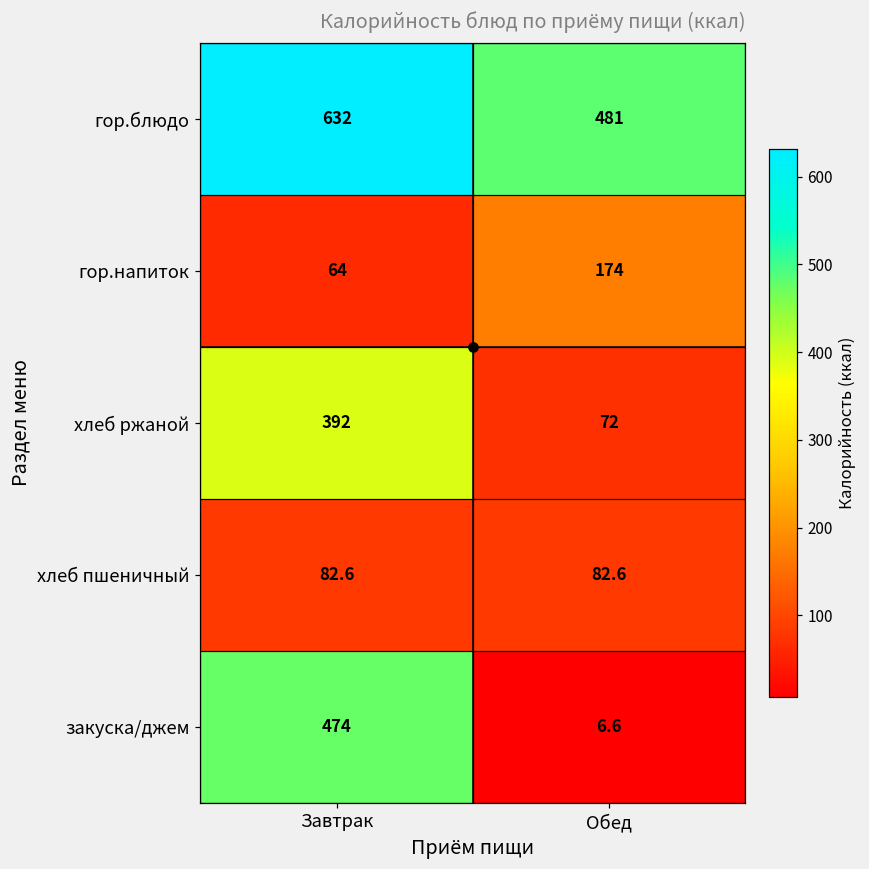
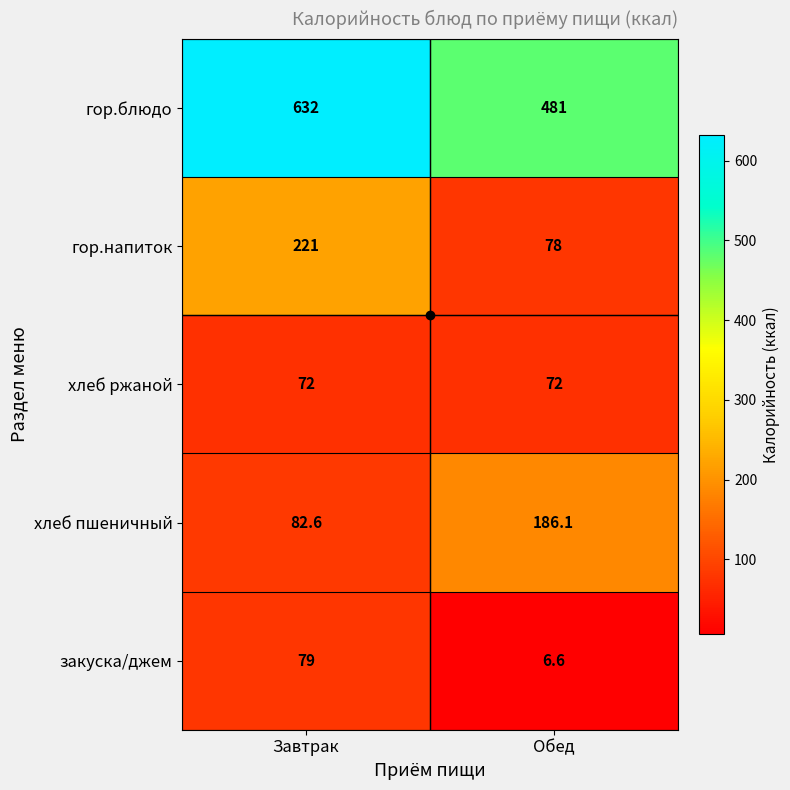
гор.напиток, Завтрак: 64 -> 221
гор.напиток, Обед: 174 -> 78
хлеб ржаной, Завтрак: 392 -> 72
хлеб пшеничный, Обед: 82.6 -> 186.1
закуска/джем, Завтрак: 474 -> 79
